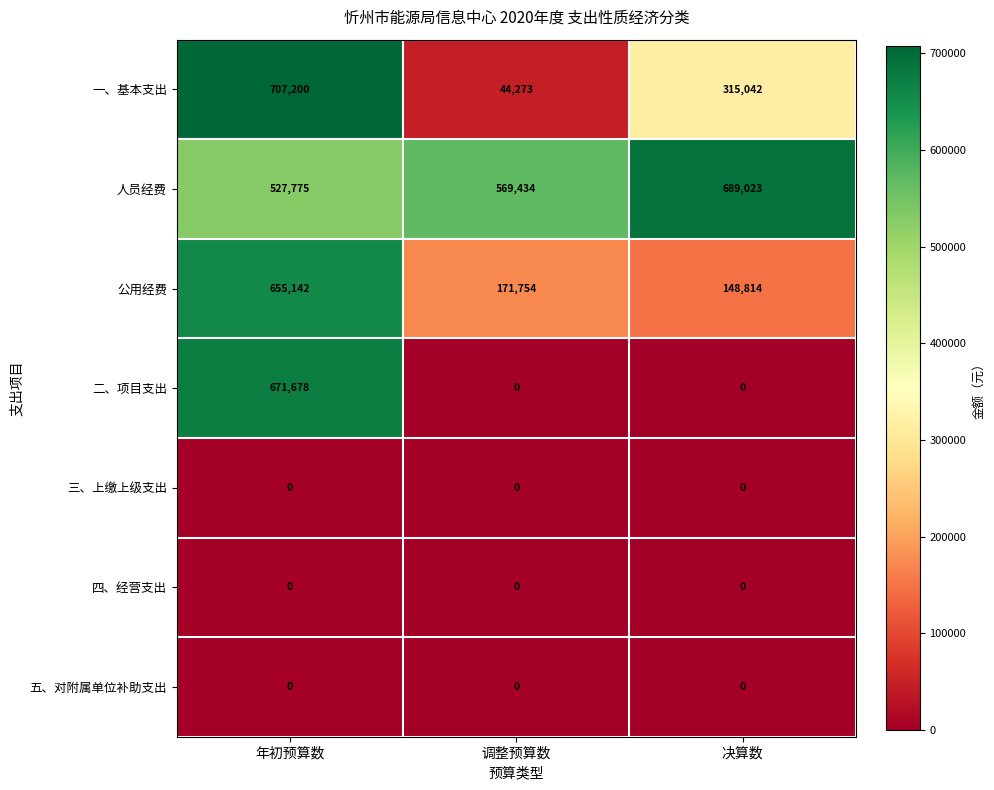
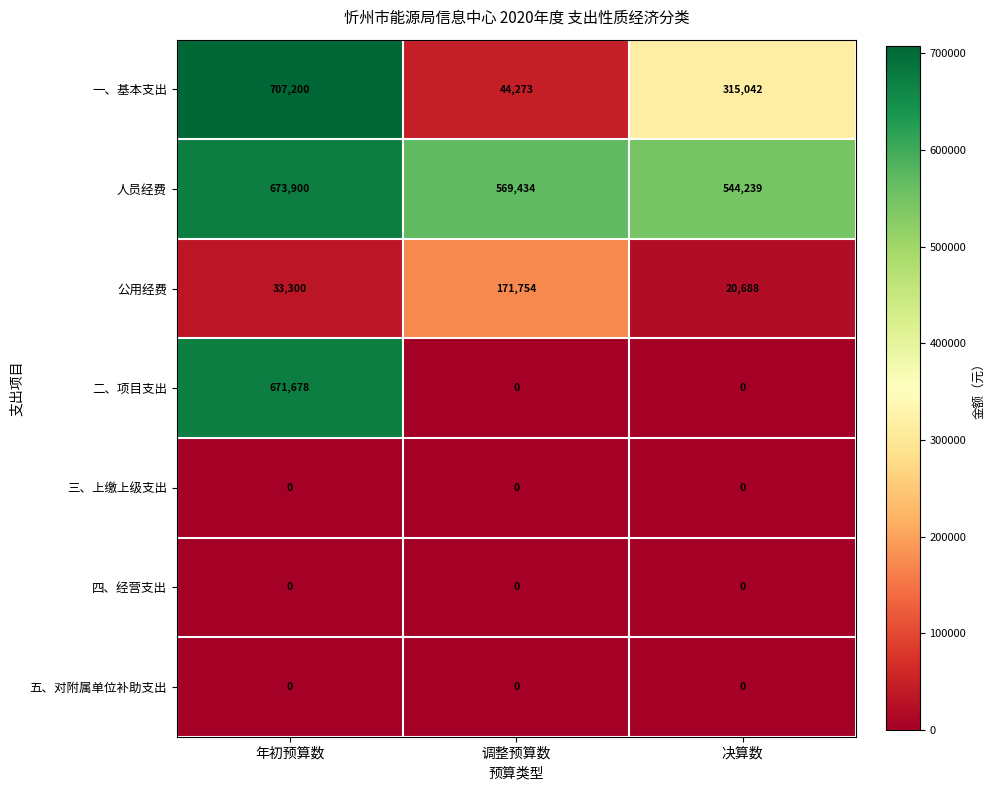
人员经费, 年初预算数: 527,775 -> 673,900
人员经费, 决算数: 689,023 -> 544,239
公用经费, 年初预算数: 655,142 -> 33,300
公用经费, 决算数: 148,814 -> 20,688
